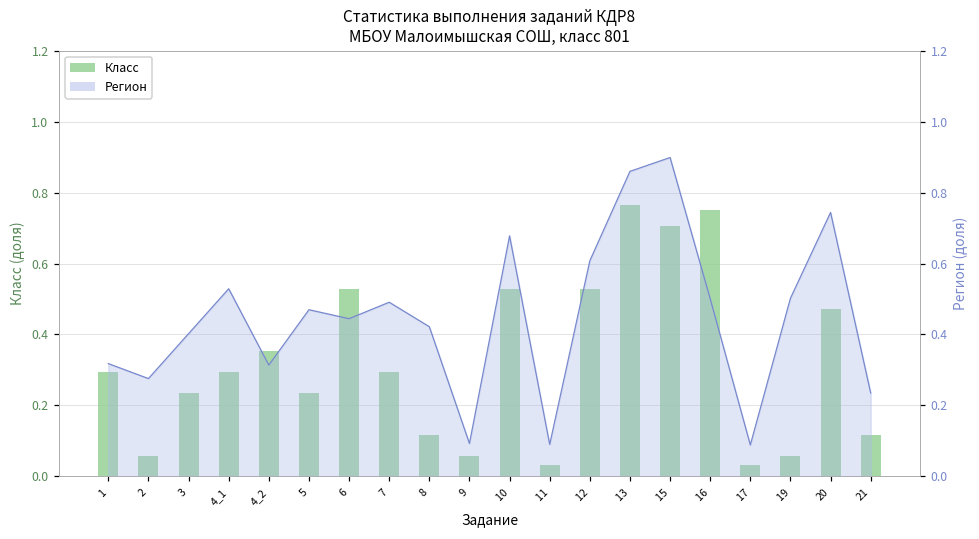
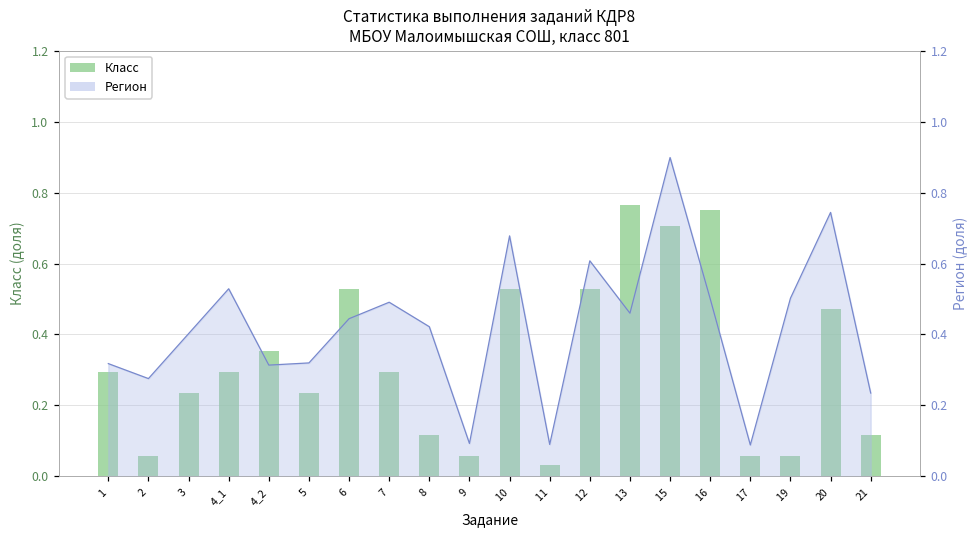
Класс, 17: 0.03 -> 0.06
Регион, 5: 0.47 -> 0.32
Регион, 13: 0.86 -> 0.46
